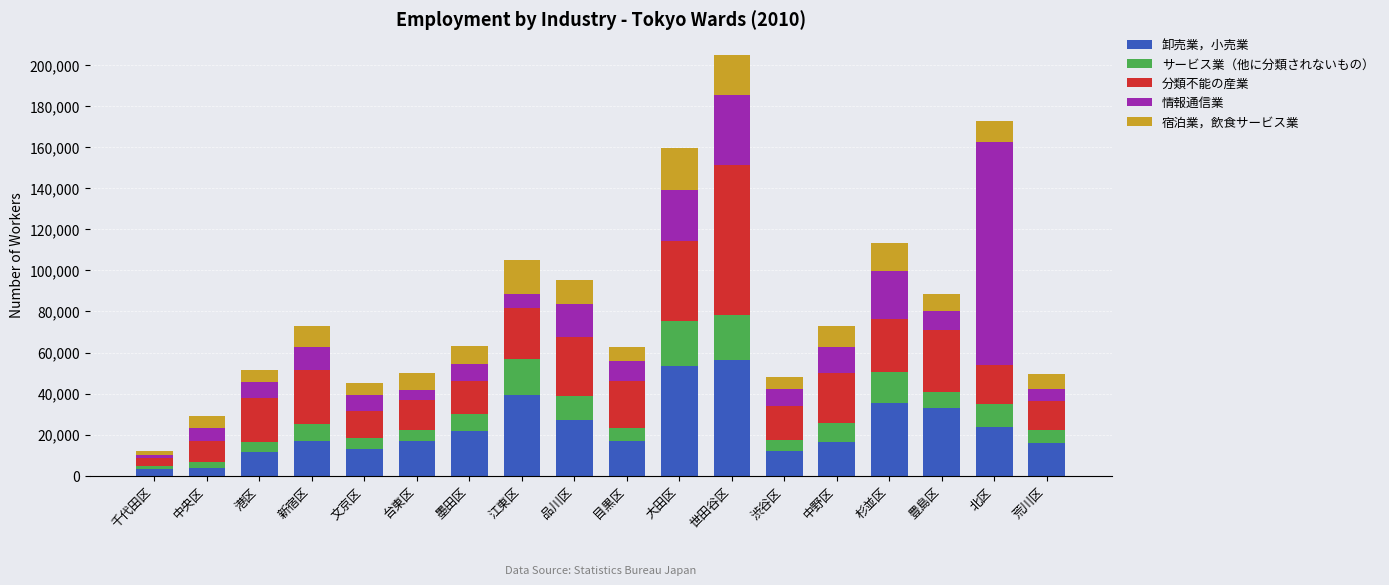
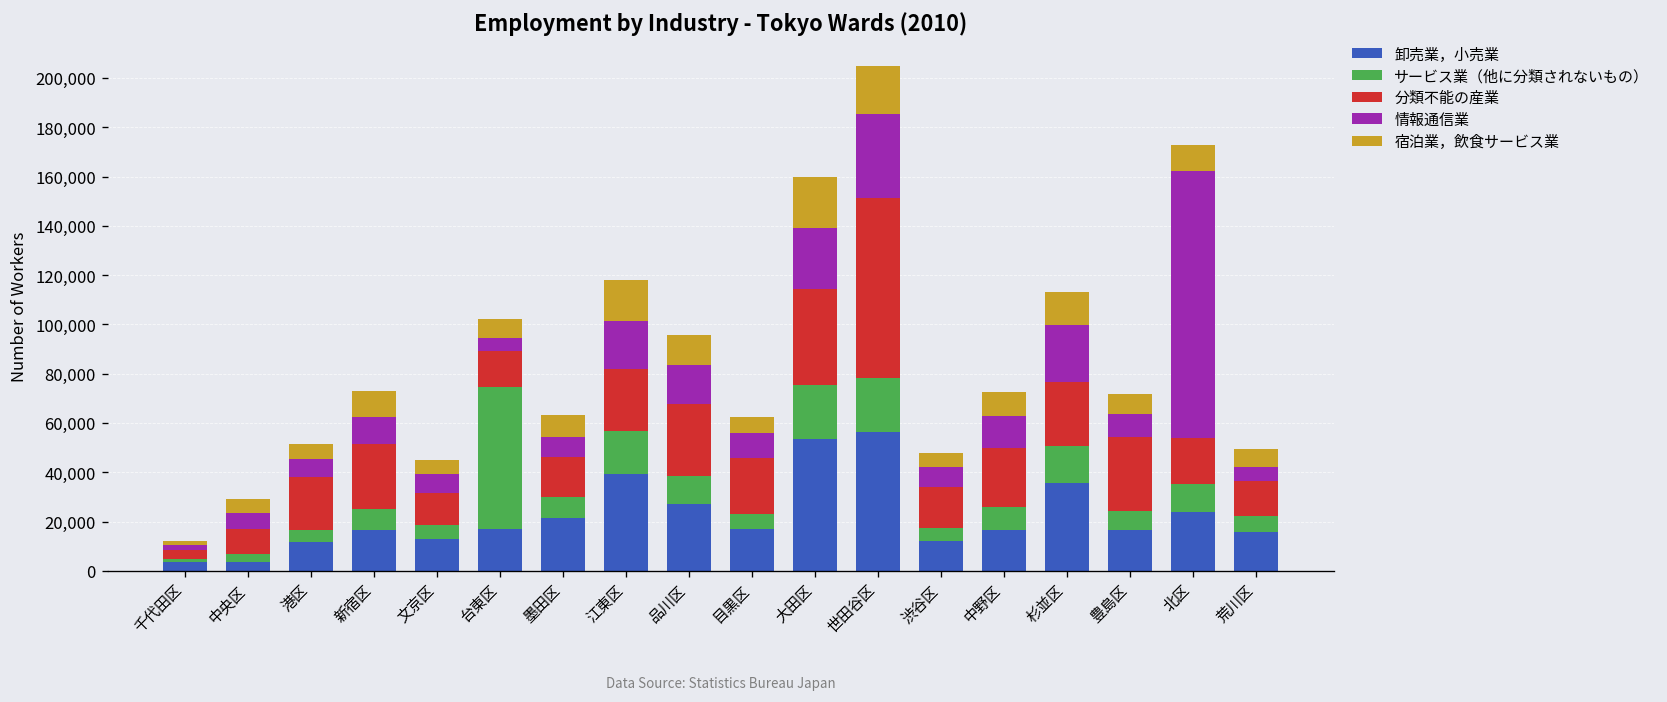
サービス業（他に分類されないもの）, 台東区: 5,000 -> 58,000
情報通信業, 江東区: 7,000 -> 20,000
卸売業，小売業, 豊島区: 33,000 -> 17,000
